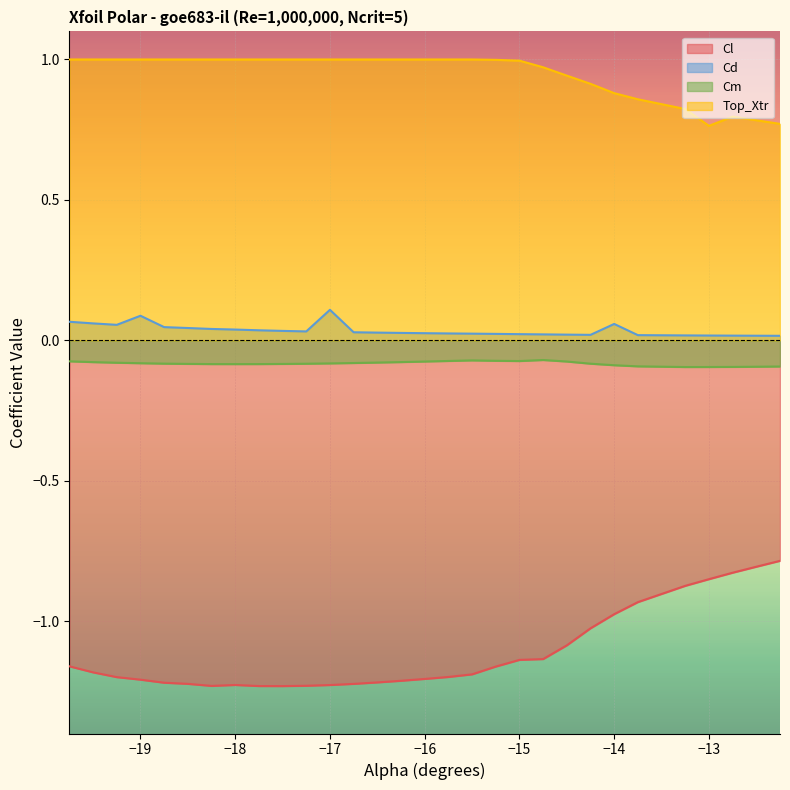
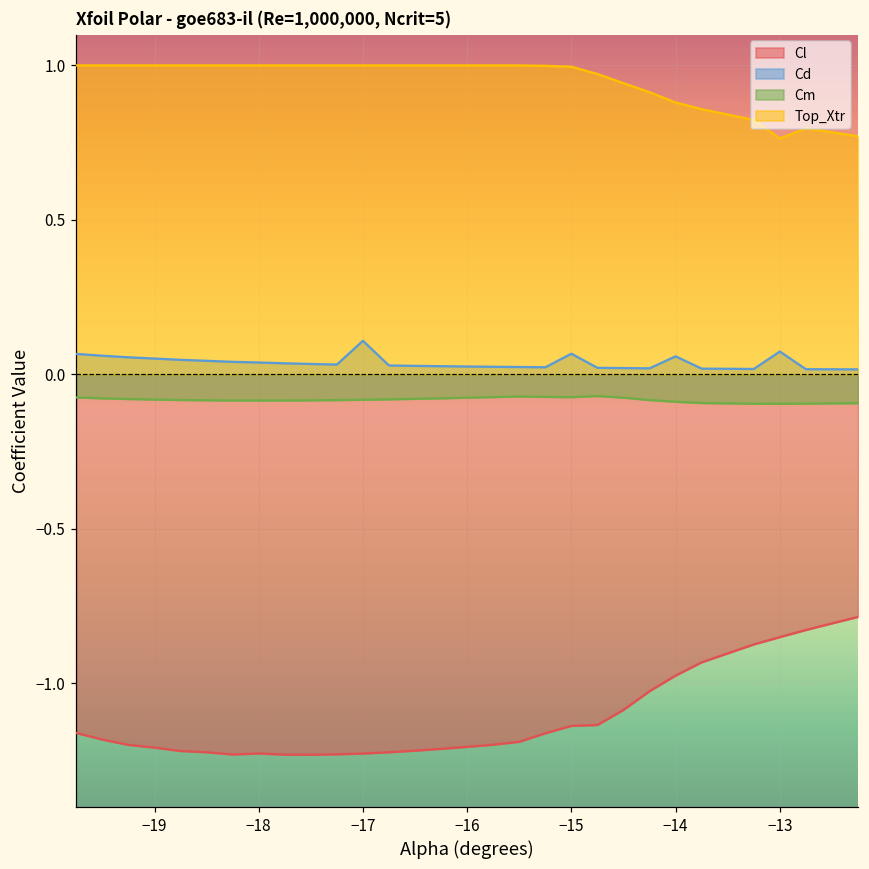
Cd, −19: 0.09 -> 0.05
Cd, −15: 0.02 -> 0.07
Cd, −13: 0.02 -> 0.07
